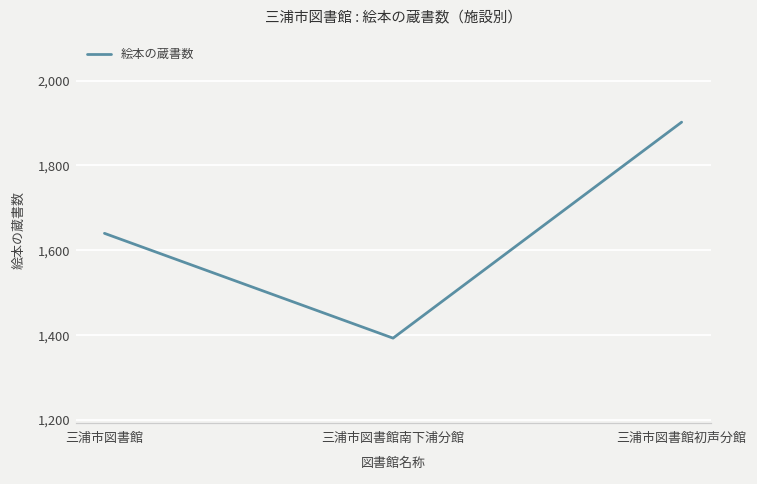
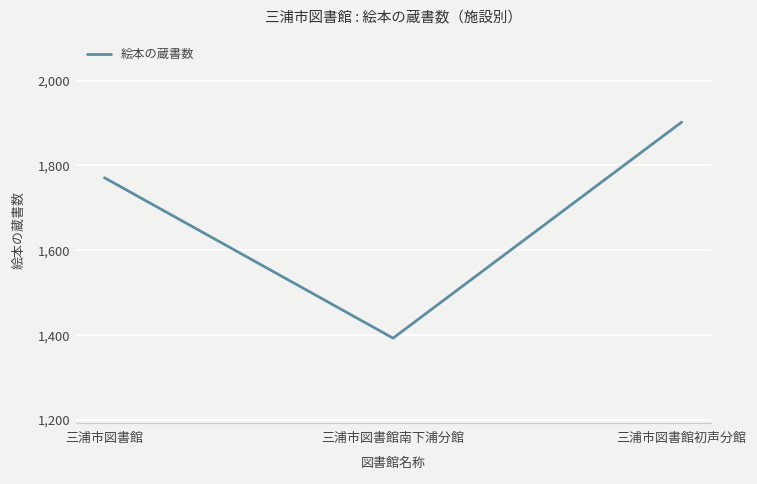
三浦市図書館: 1,640 -> 1,770
